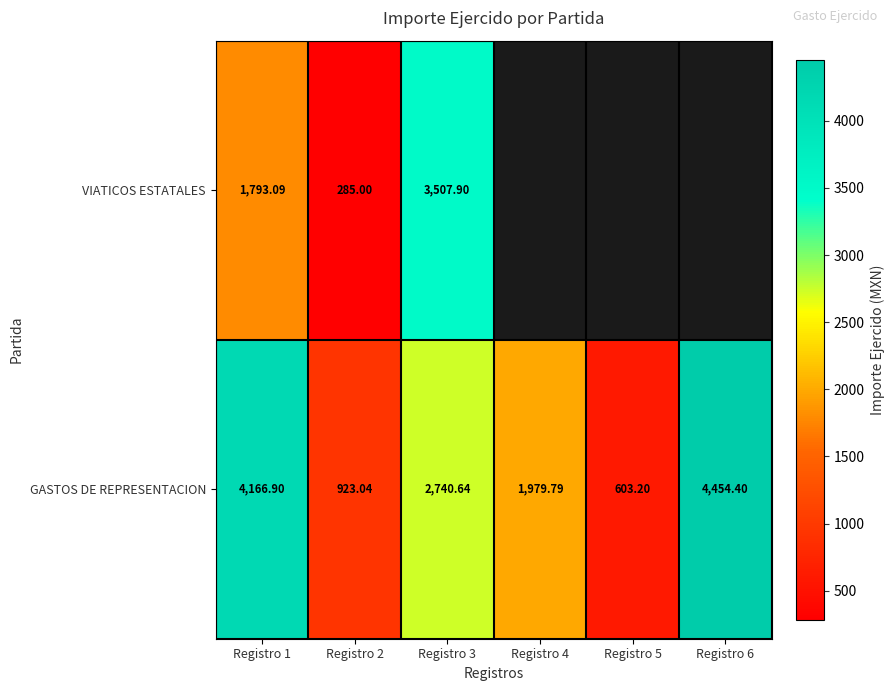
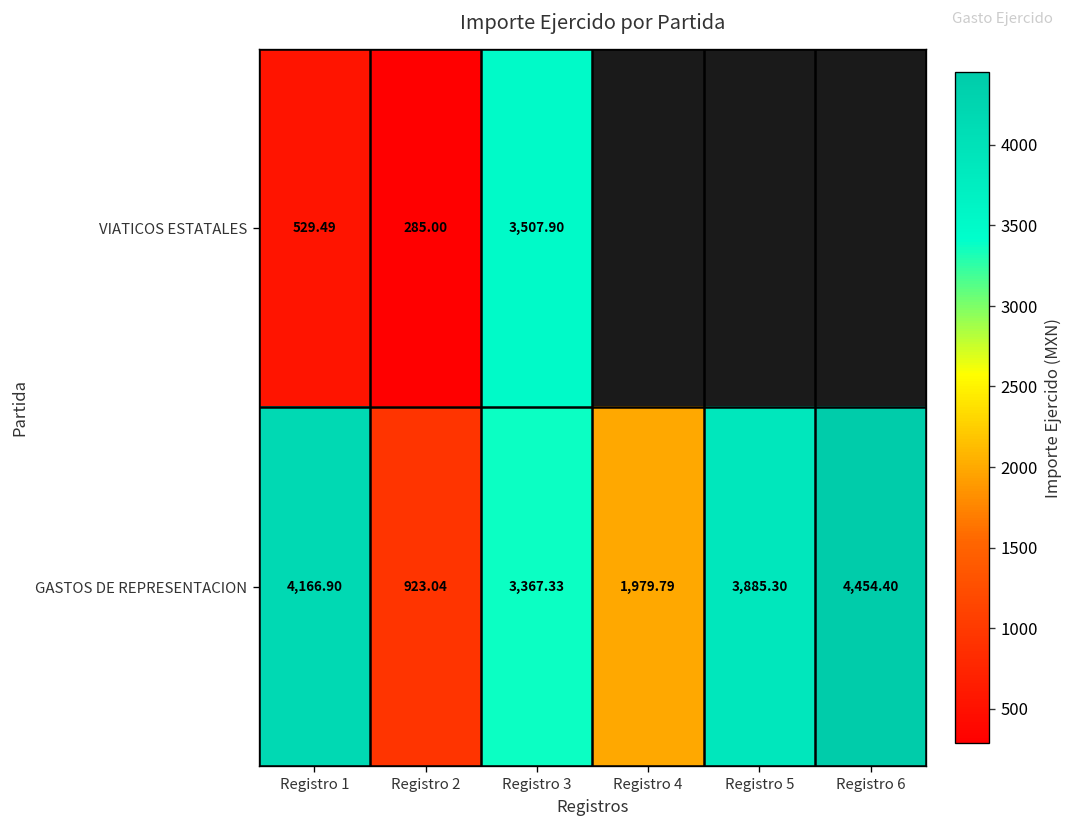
VIATICOS ESTATALES, Registro 1: 1,793.09 -> 529.49
GASTOS DE REPRESENTACION, Registro 3: 2,740.64 -> 3,367.33
GASTOS DE REPRESENTACION, Registro 5: 603.20 -> 3,885.30
